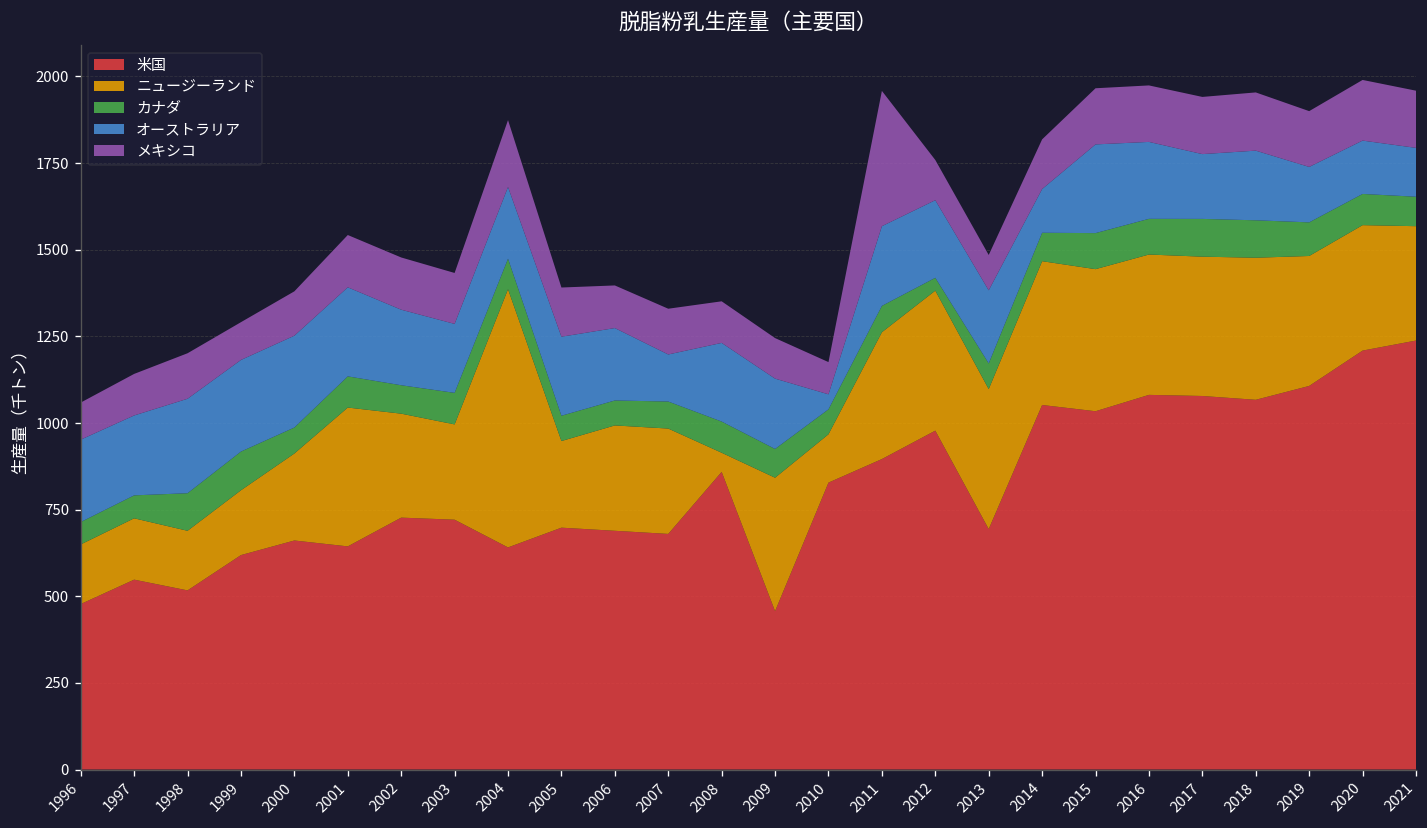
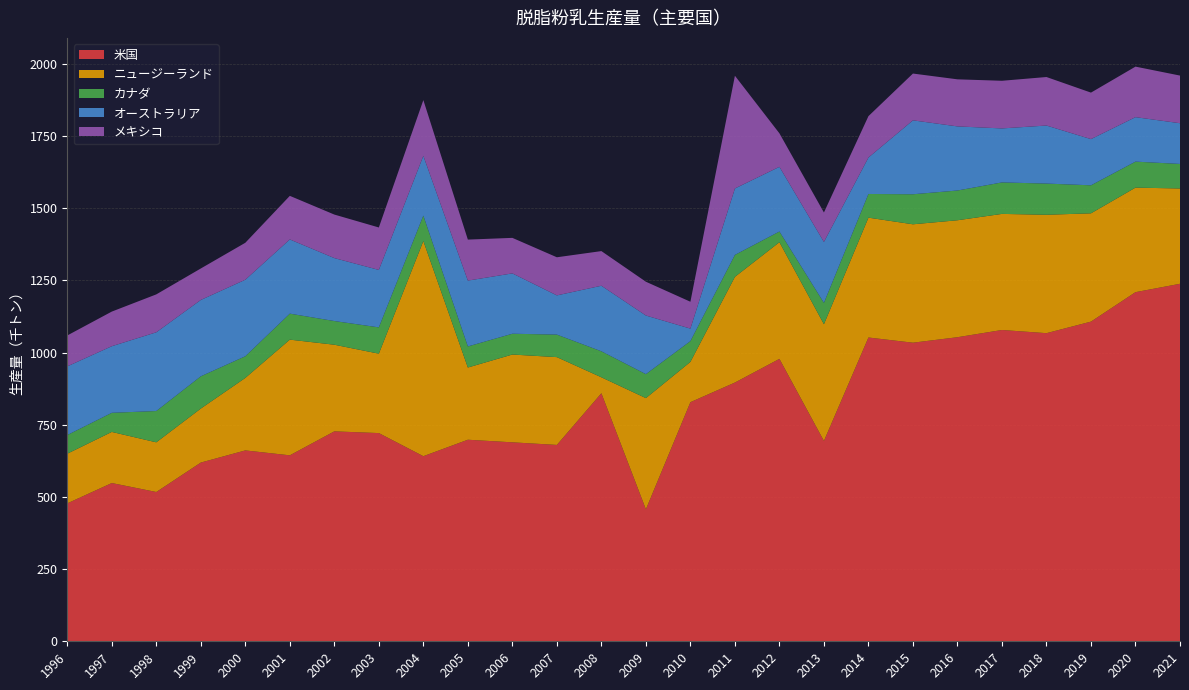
米国, 2016: 1080 -> 1050
